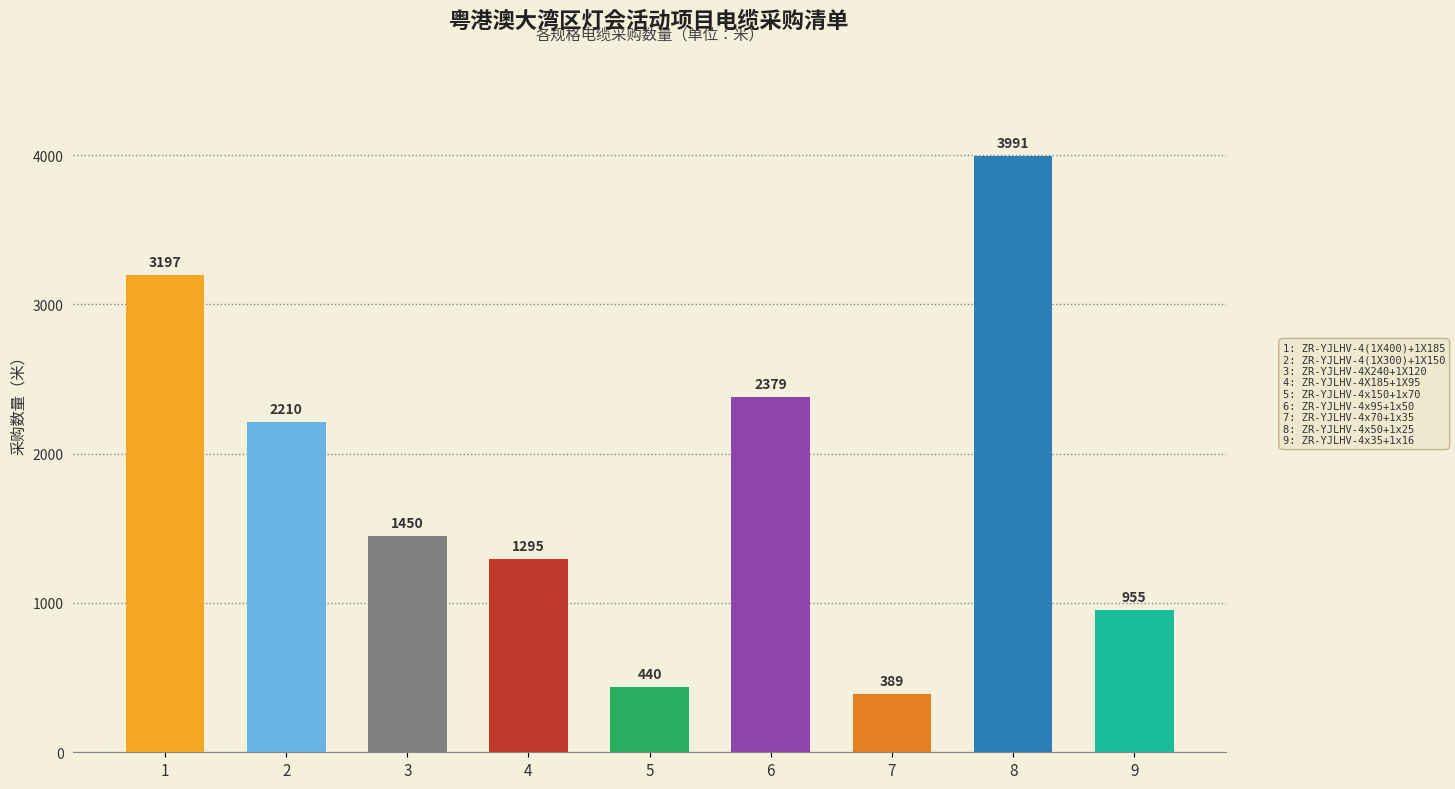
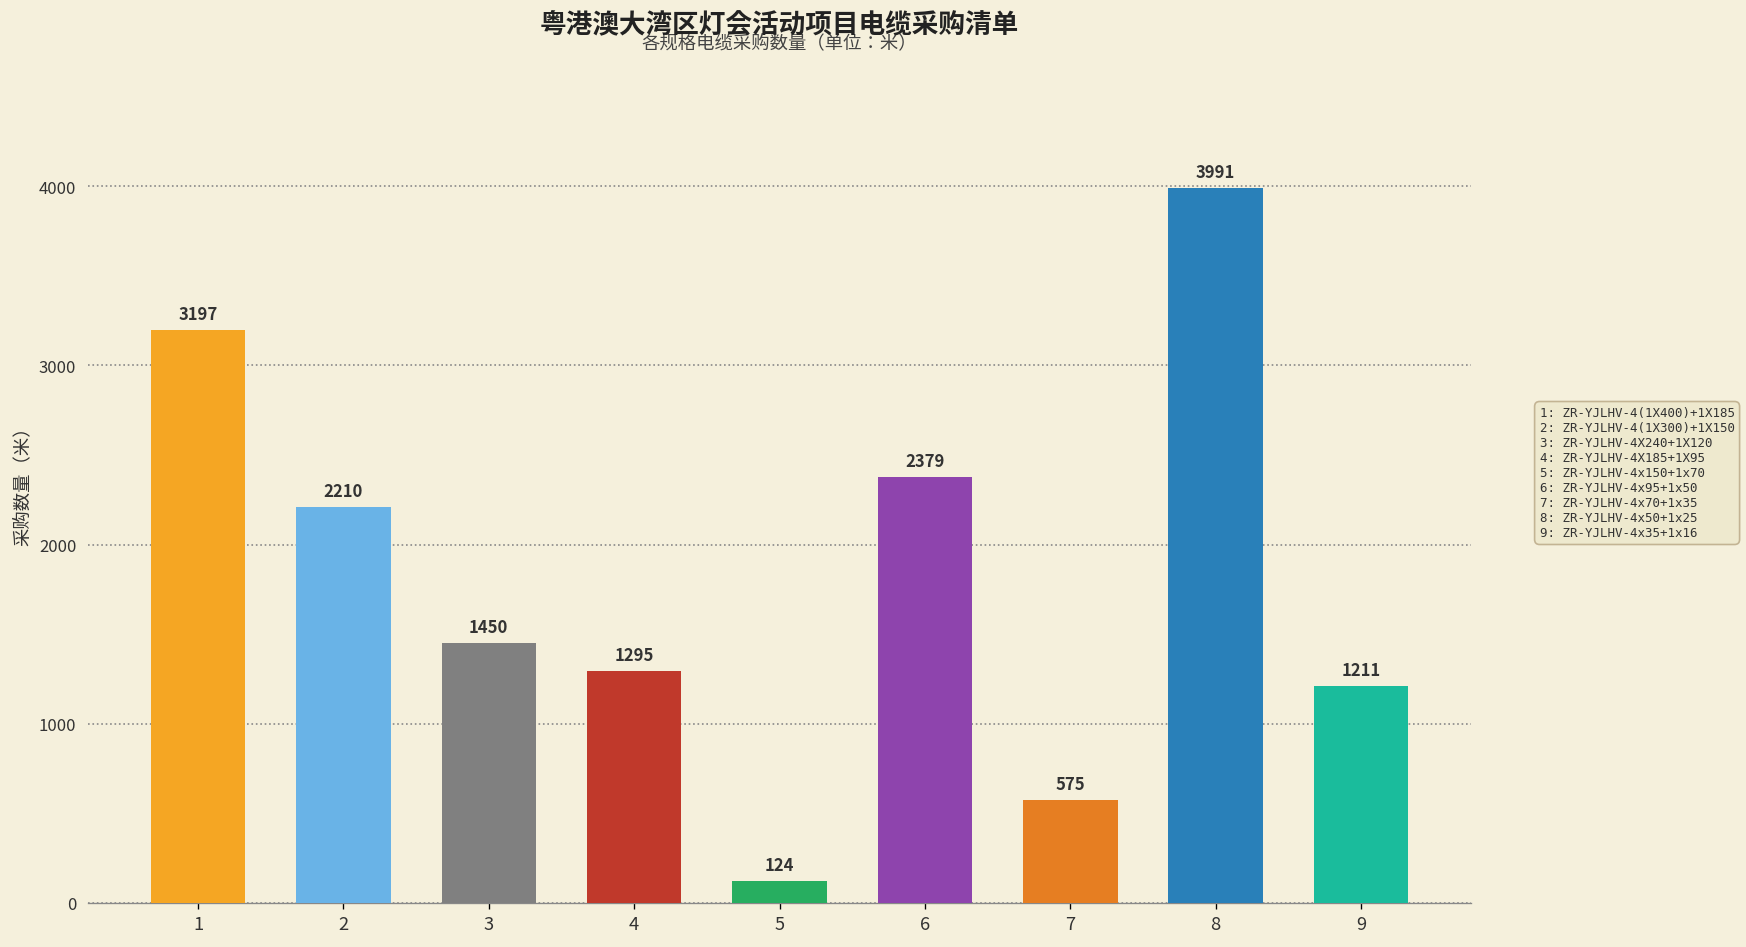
5: 440 -> 124
7: 389 -> 575
9: 955 -> 1211
